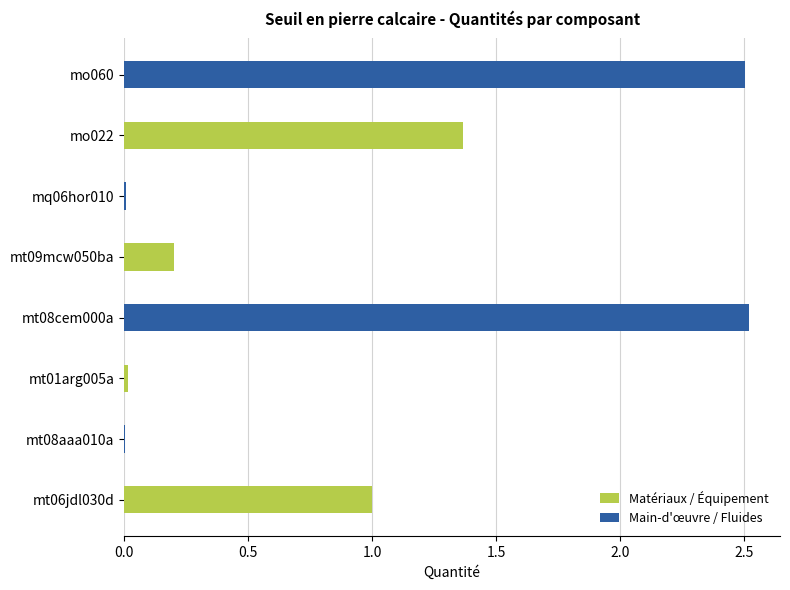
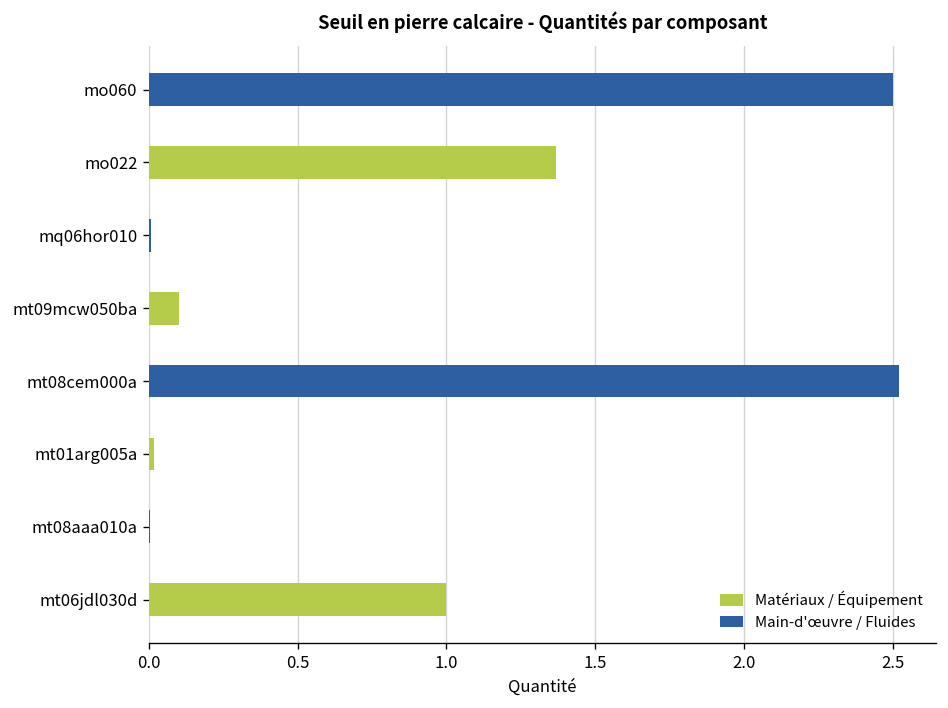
Matériaux / Équipement, mt09mcw050ba: 0.2 -> 0.1
